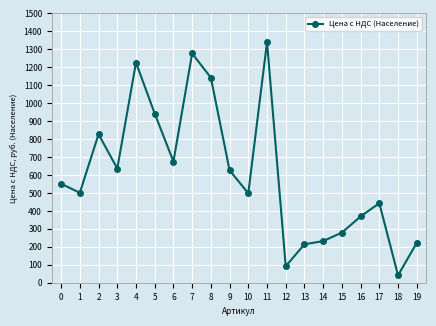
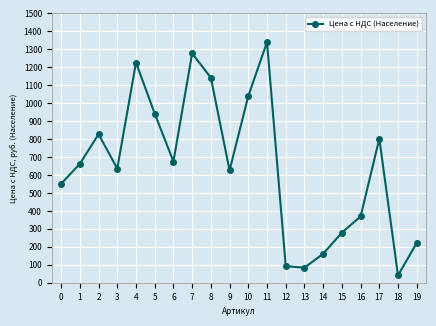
1: 500 -> 660
10: 500 -> 1040
13: 210 -> 80
14: 230 -> 160
17: 440 -> 800
